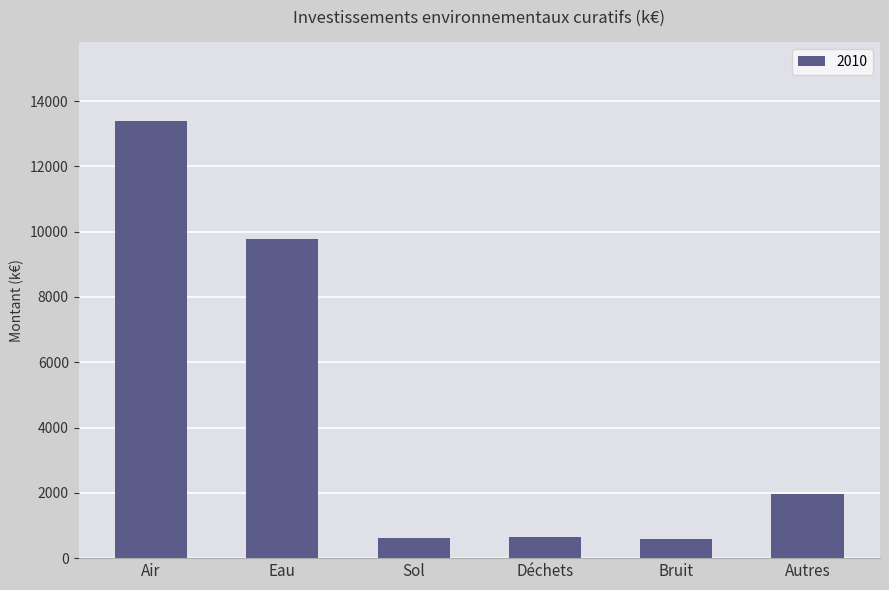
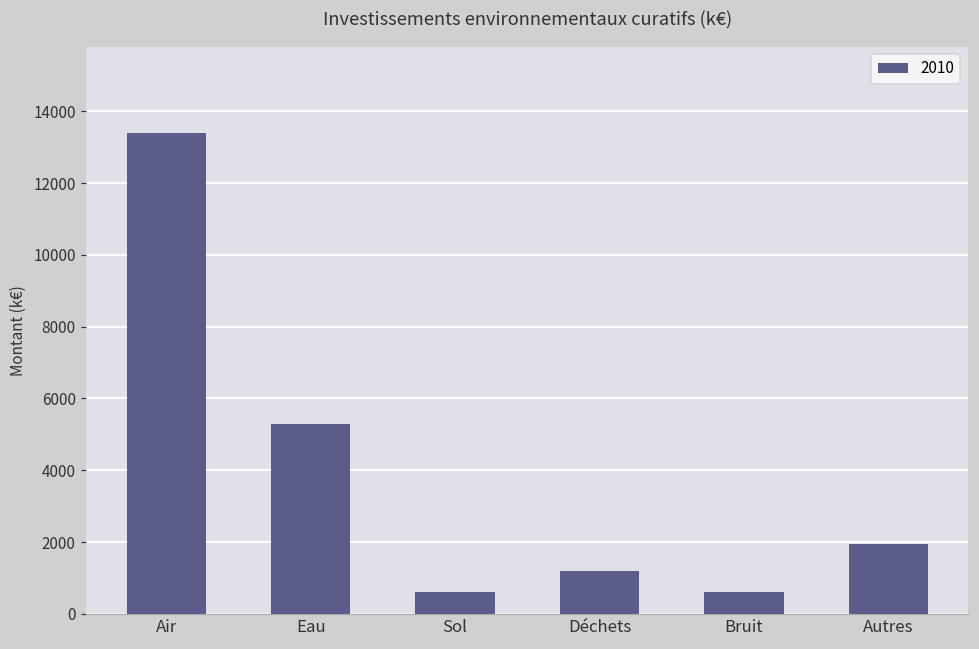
Eau: 9800 -> 5300
Déchets: 600 -> 1200
